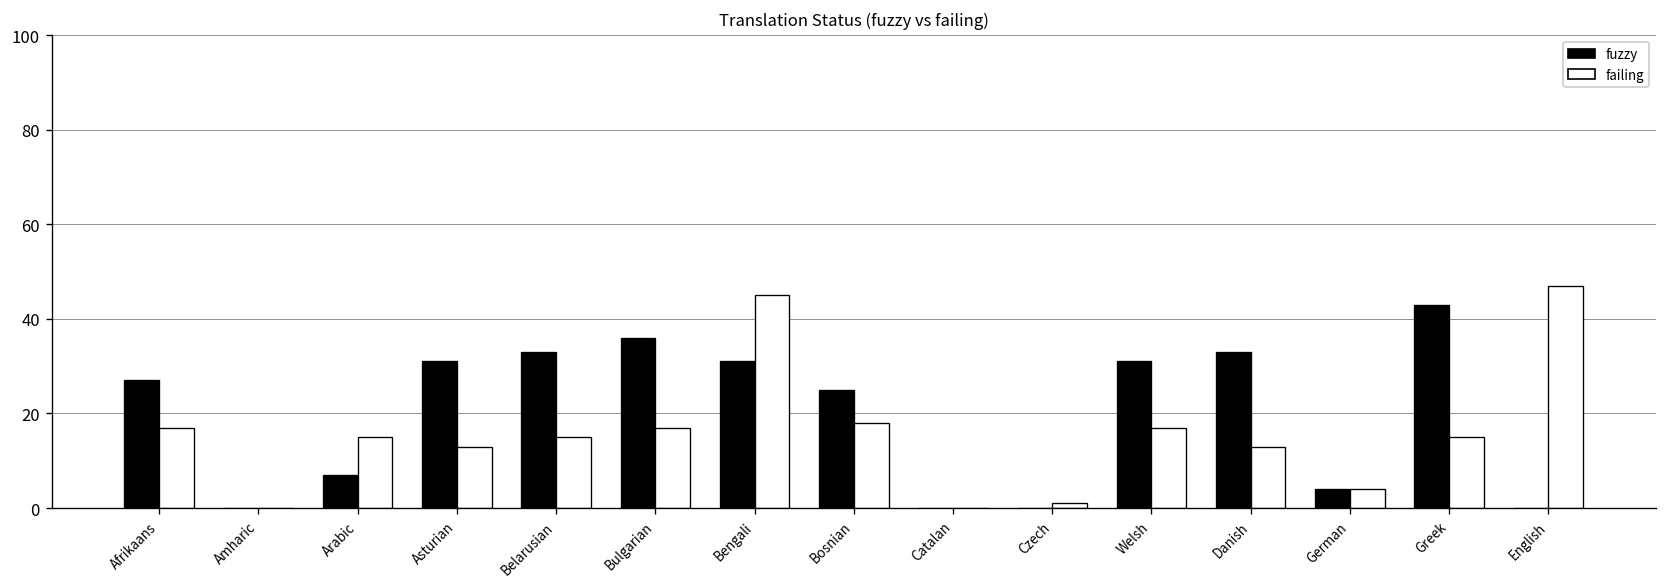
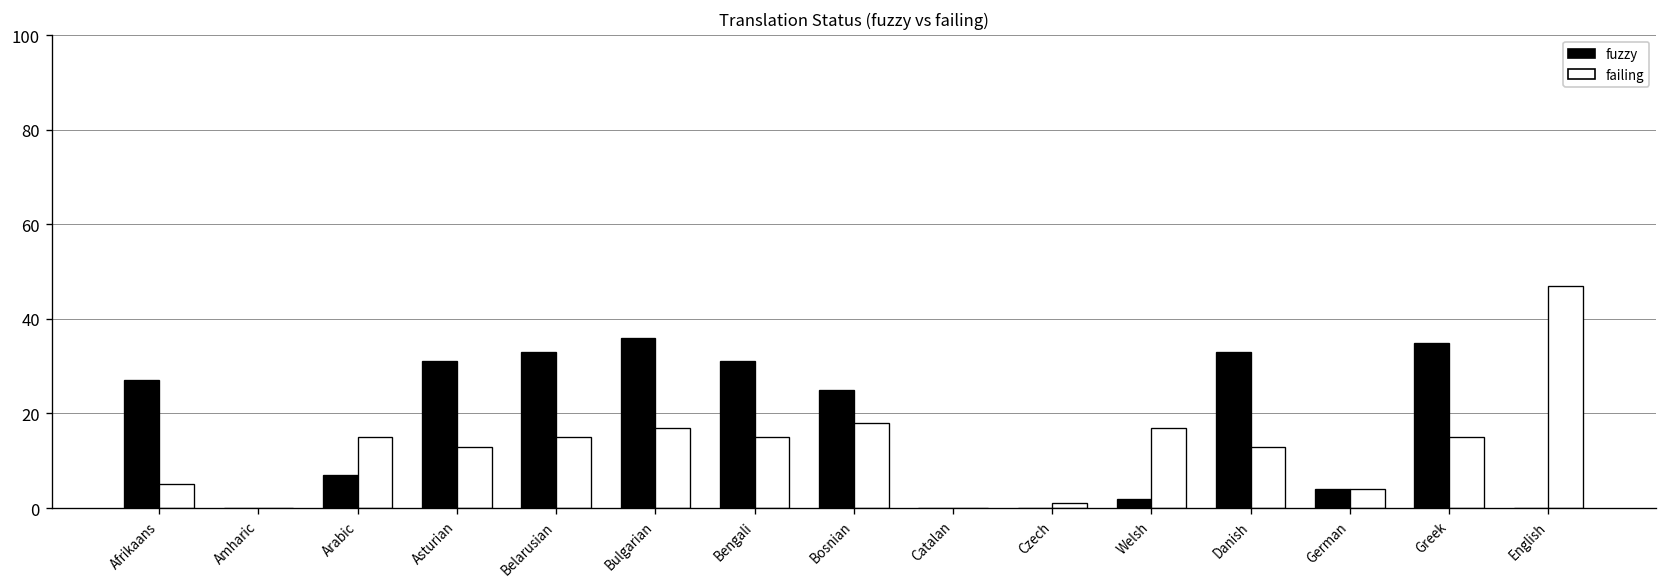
failing, Afrikaans: 17 -> 5
failing, Bengali: 45 -> 15
fuzzy, Welsh: 31 -> 2
fuzzy, Greek: 43 -> 35
